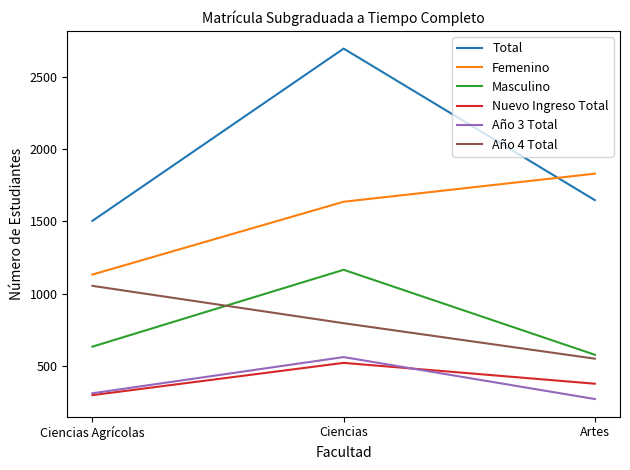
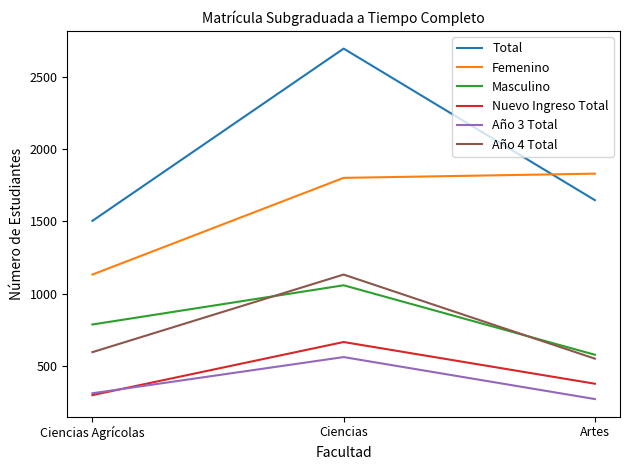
Masculino, Ciencias Agrícolas: 630 -> 790
Año 4 Total, Ciencias Agrícolas: 1050 -> 600
Femenino, Ciencias: 1640 -> 1800
Masculino, Ciencias: 1170 -> 1060
Nuevo Ingreso Total, Ciencias: 520 -> 670
Año 4 Total, Ciencias: 800 -> 1130
